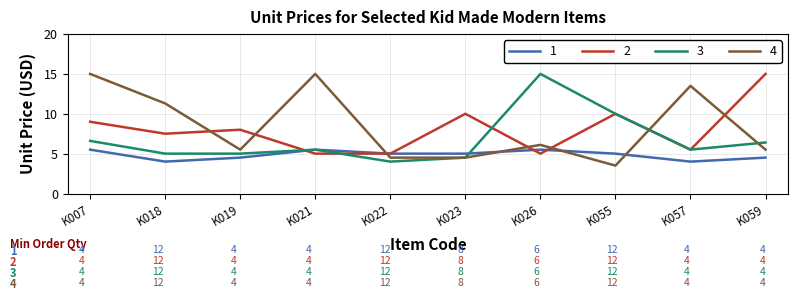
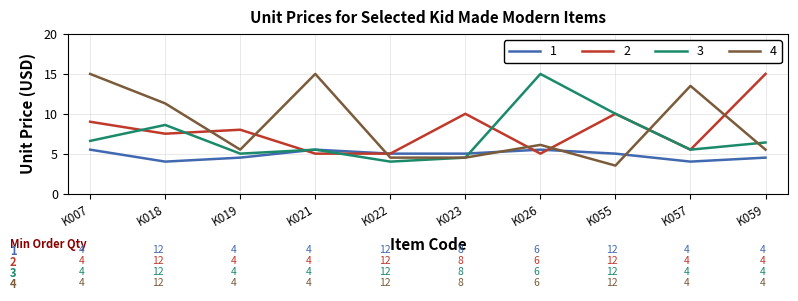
3, K018: 5 -> 9
